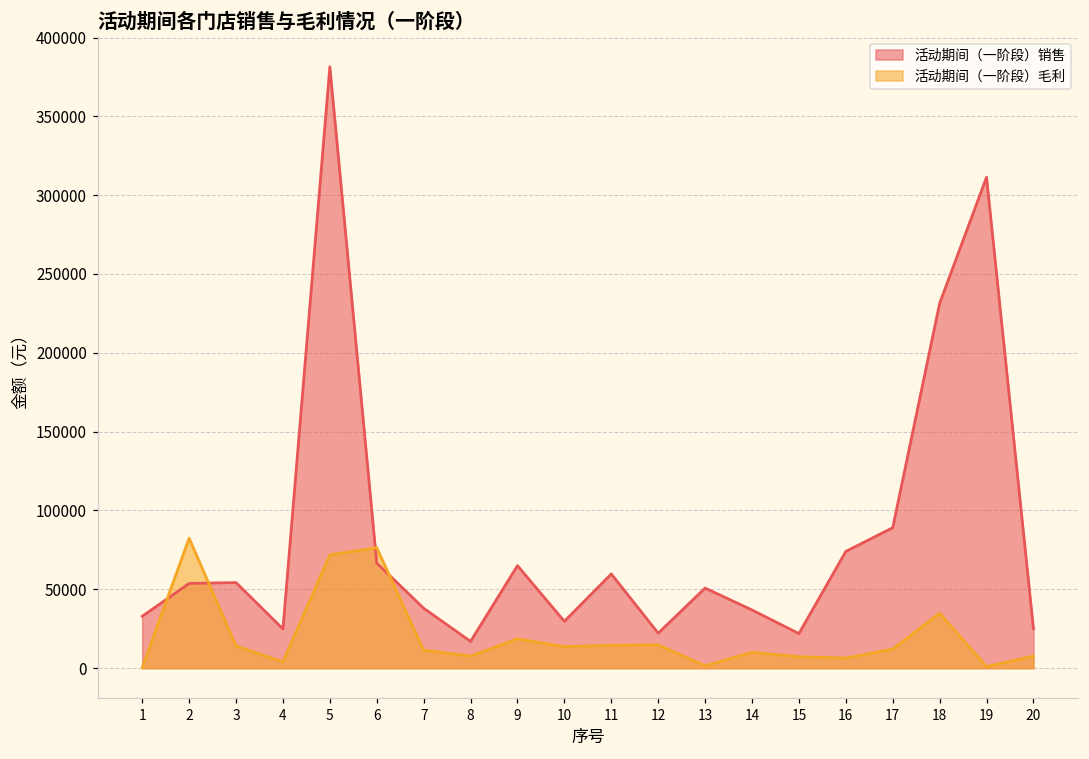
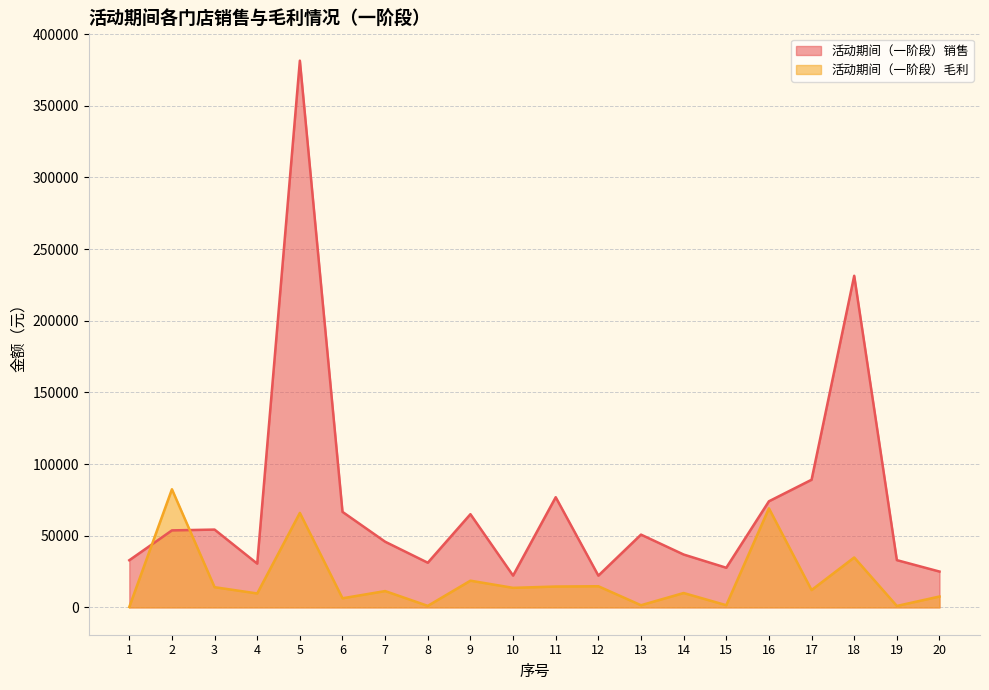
活动期间（一阶段）销售, 4: 25000 -> 31000
活动期间（一阶段）毛利, 4: 4000 -> 10000
活动期间（一阶段）毛利, 5: 72000 -> 66000
活动期间（一阶段）毛利, 6: 76000 -> 6000
活动期间（一阶段）销售, 7: 38000 -> 46000
活动期间（一阶段）销售, 8: 17000 -> 31000
活动期间（一阶段）毛利, 8: 8000 -> 1000
活动期间（一阶段）销售, 10: 30000 -> 22000
活动期间（一阶段）销售, 11: 60000 -> 77000
活动期间（一阶段）销售, 15: 22000 -> 28000
活动期间（一阶段）毛利, 15: 7000 -> 2000
活动期间（一阶段）毛利, 16: 6000 -> 69000
活动期间（一阶段）销售, 19: 311000 -> 33000
